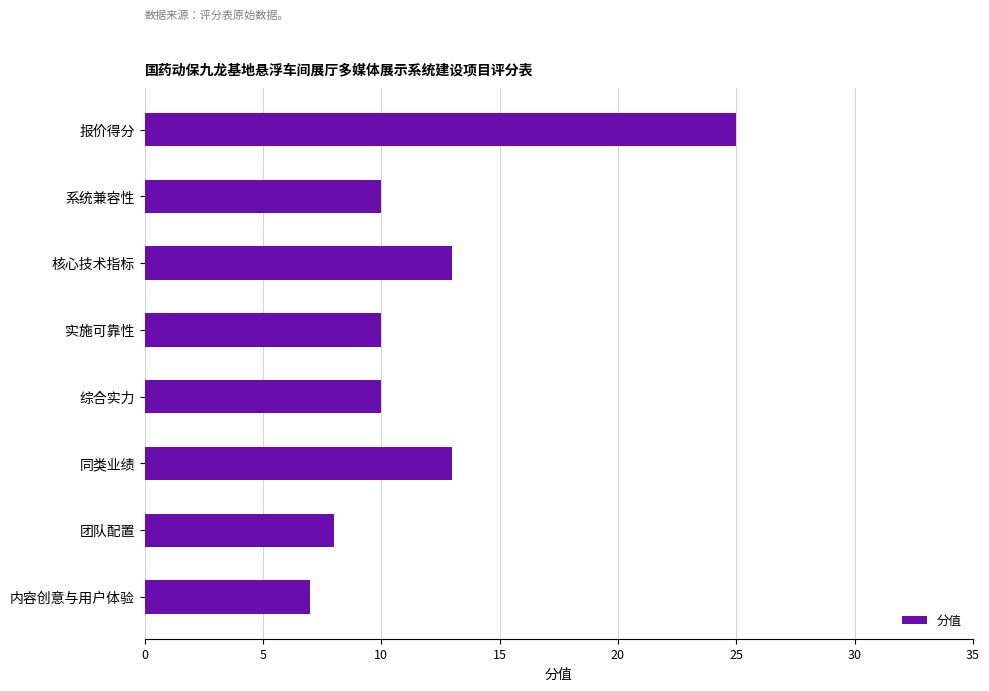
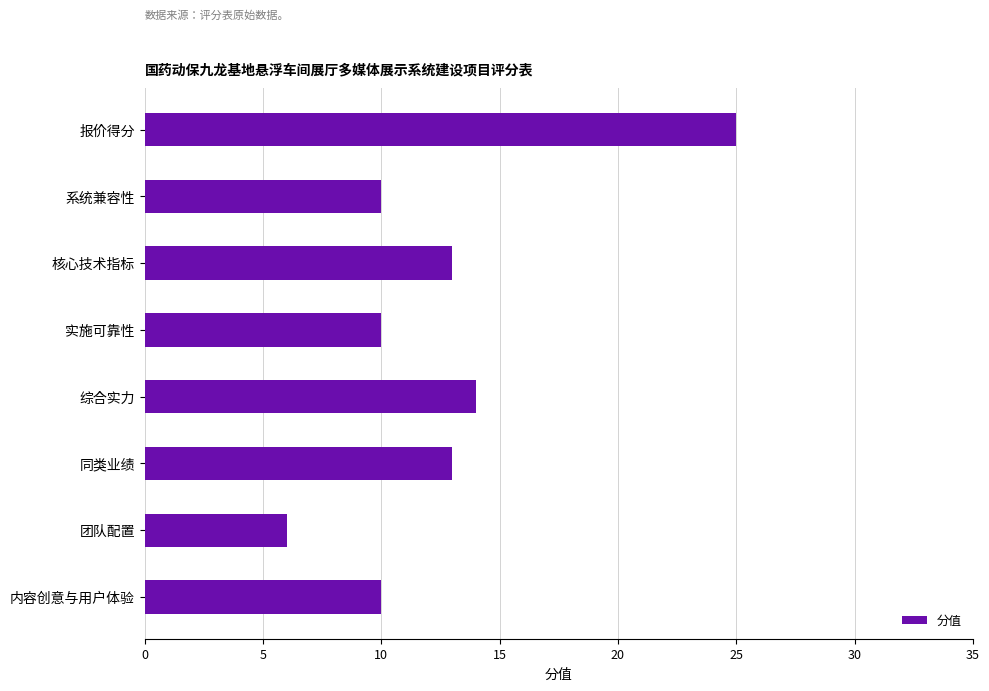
综合实力: 10 -> 14
团队配置: 8 -> 6
内容创意与用户体验: 7 -> 10
